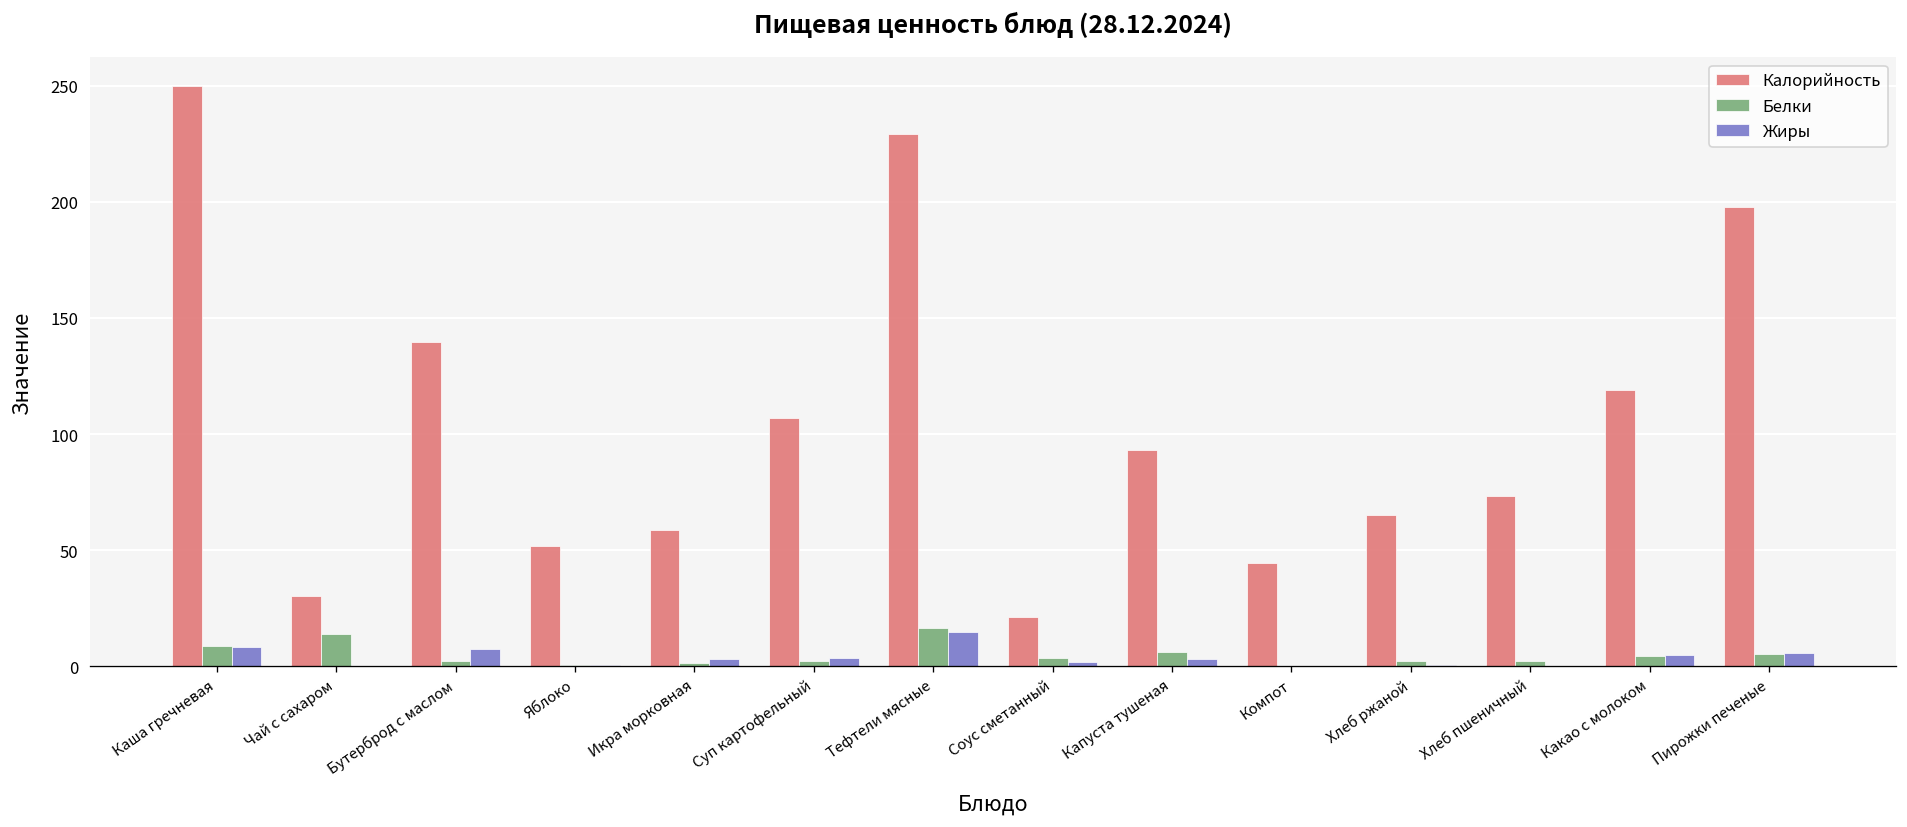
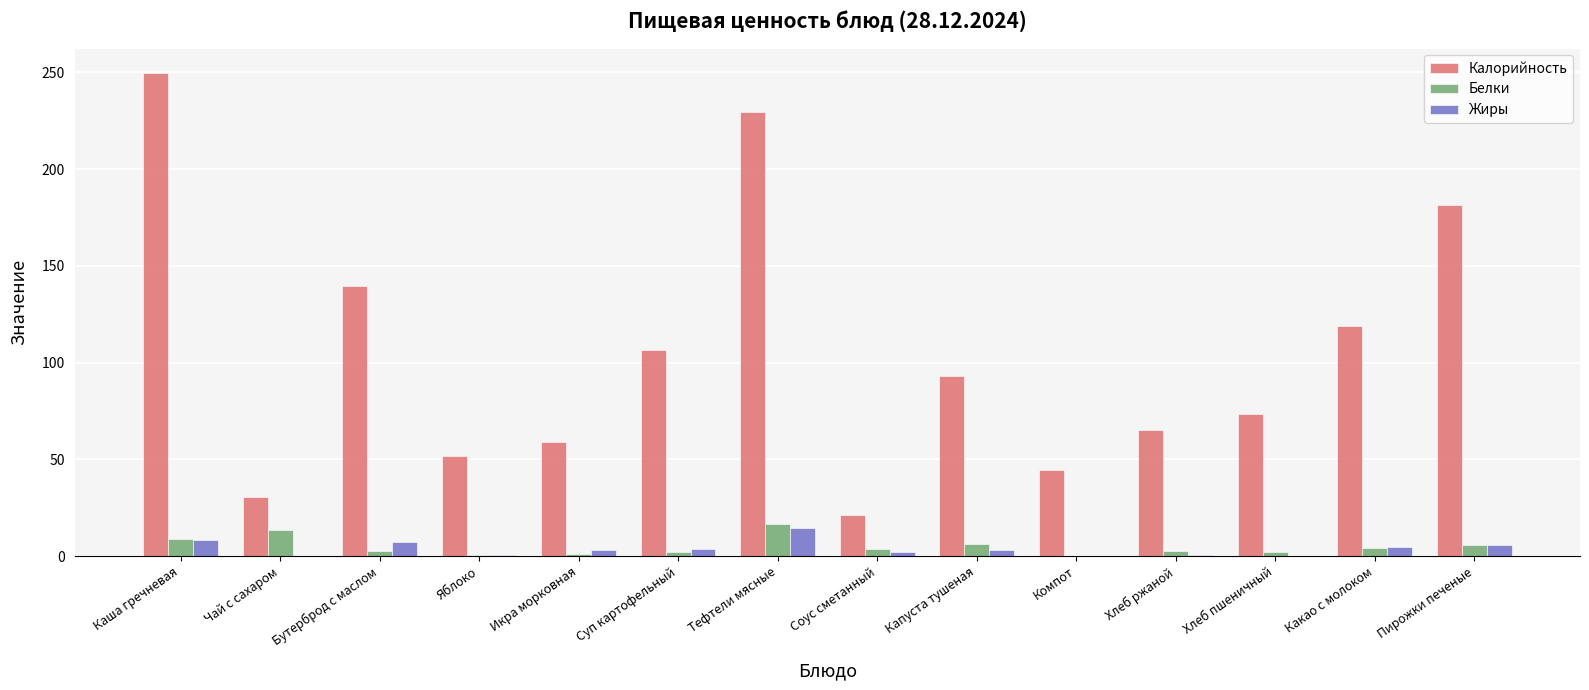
Калорийность, Пирожки печеные: 198 -> 182
